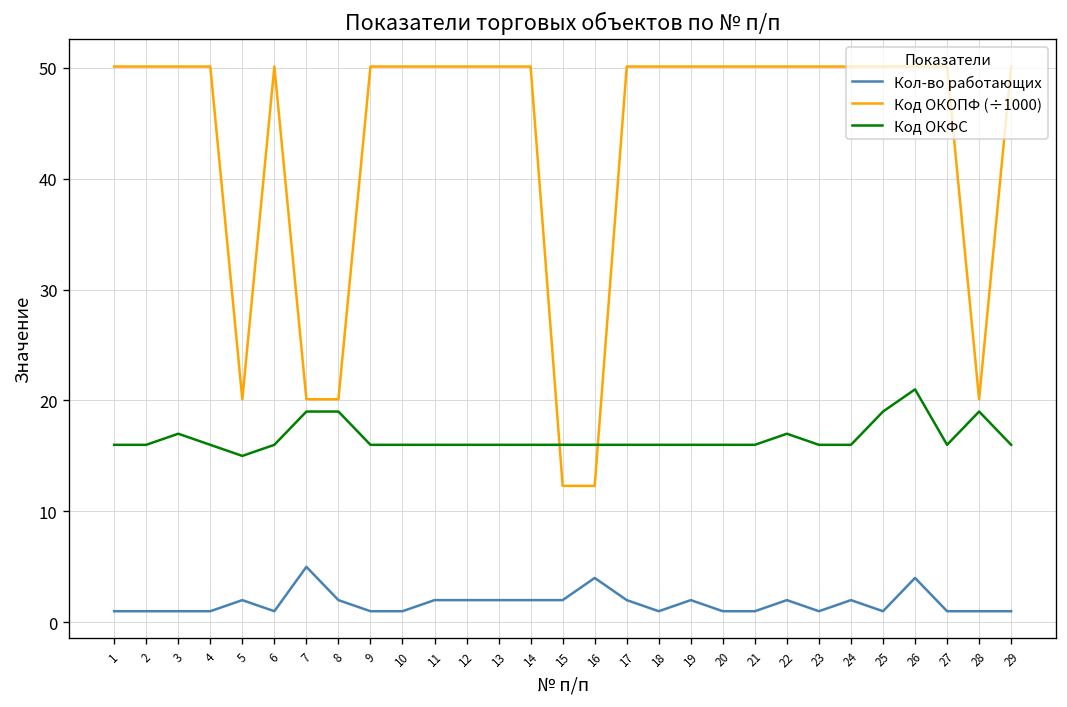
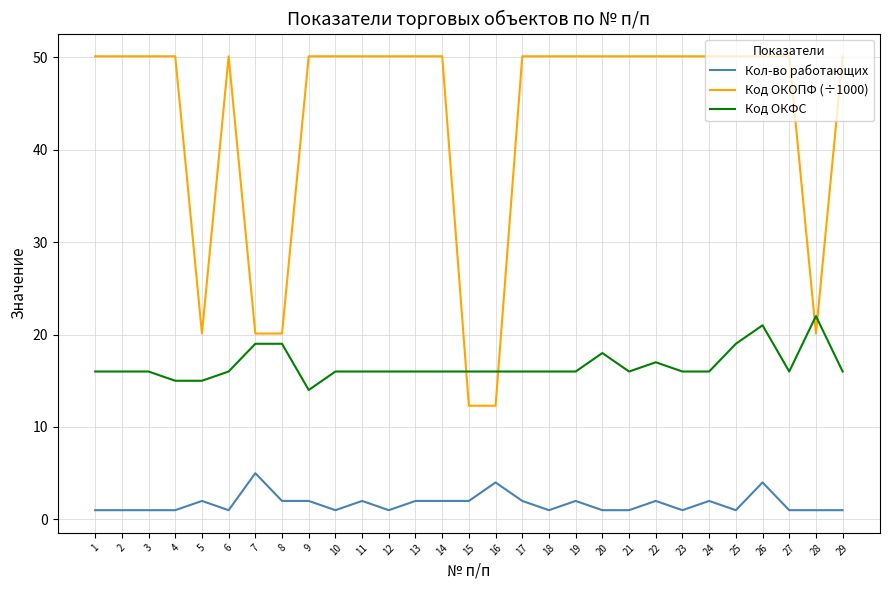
Код ОКФС, 3: 17 -> 16
Код ОКФС, 4: 16 -> 15
Кол-во работающих, 9: 1 -> 2
Код ОКФС, 9: 16 -> 14
Кол-во работающих, 12: 2 -> 1
Код ОКФС, 20: 16 -> 18
Код ОКФС, 28: 19 -> 22
